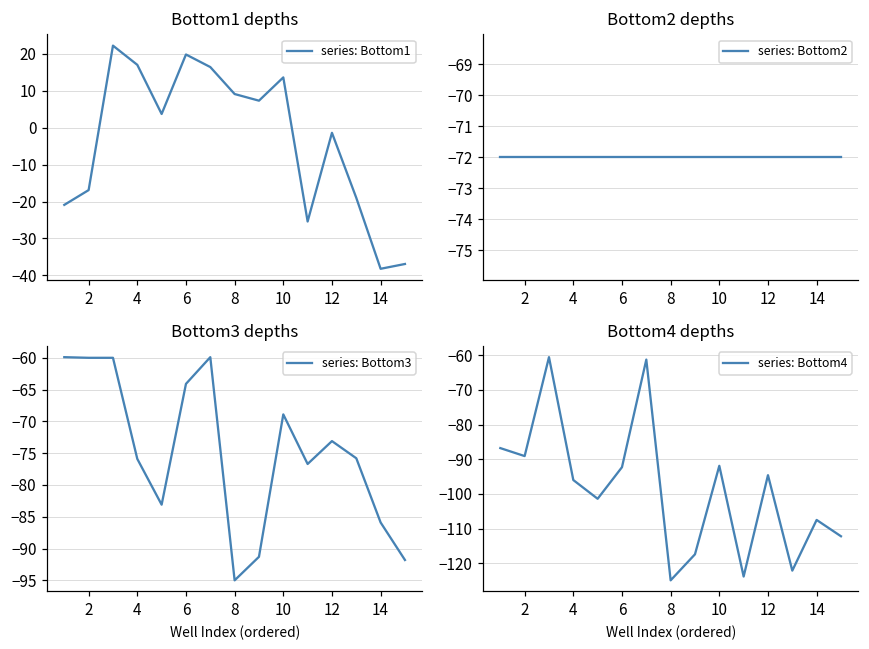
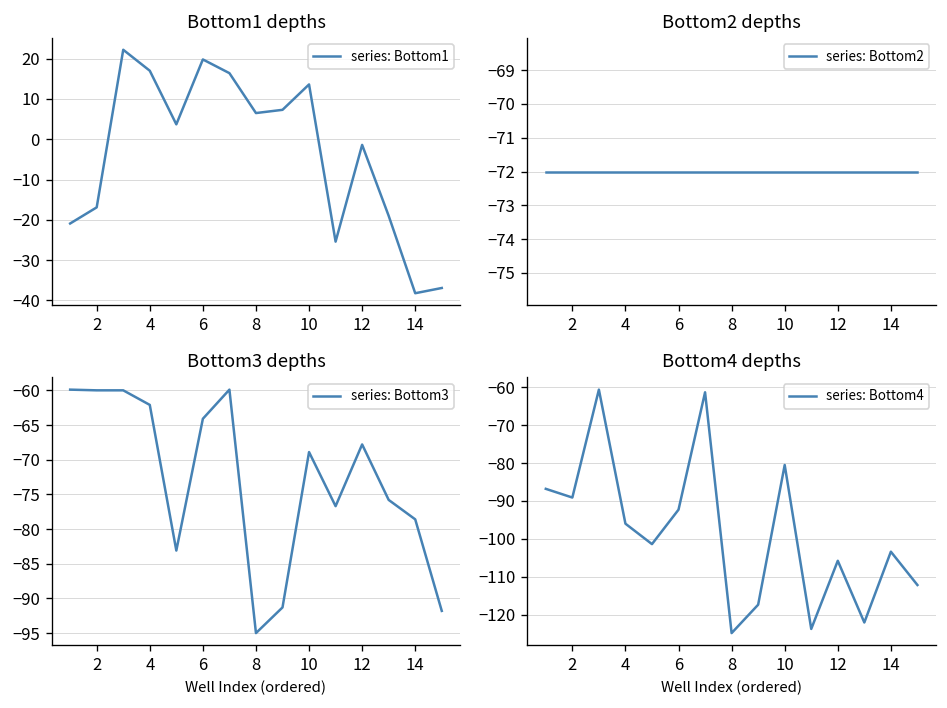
Bottom1 depths, 8: 9 -> 7
Bottom3 depths, 4: -76 -> -62
Bottom3 depths, 12: -73 -> -68
Bottom3 depths, 14: -86 -> -79
Bottom4 depths, 10: -92 -> -81
Bottom4 depths, 12: -95 -> -106
Bottom4 depths, 14: -108 -> -103
